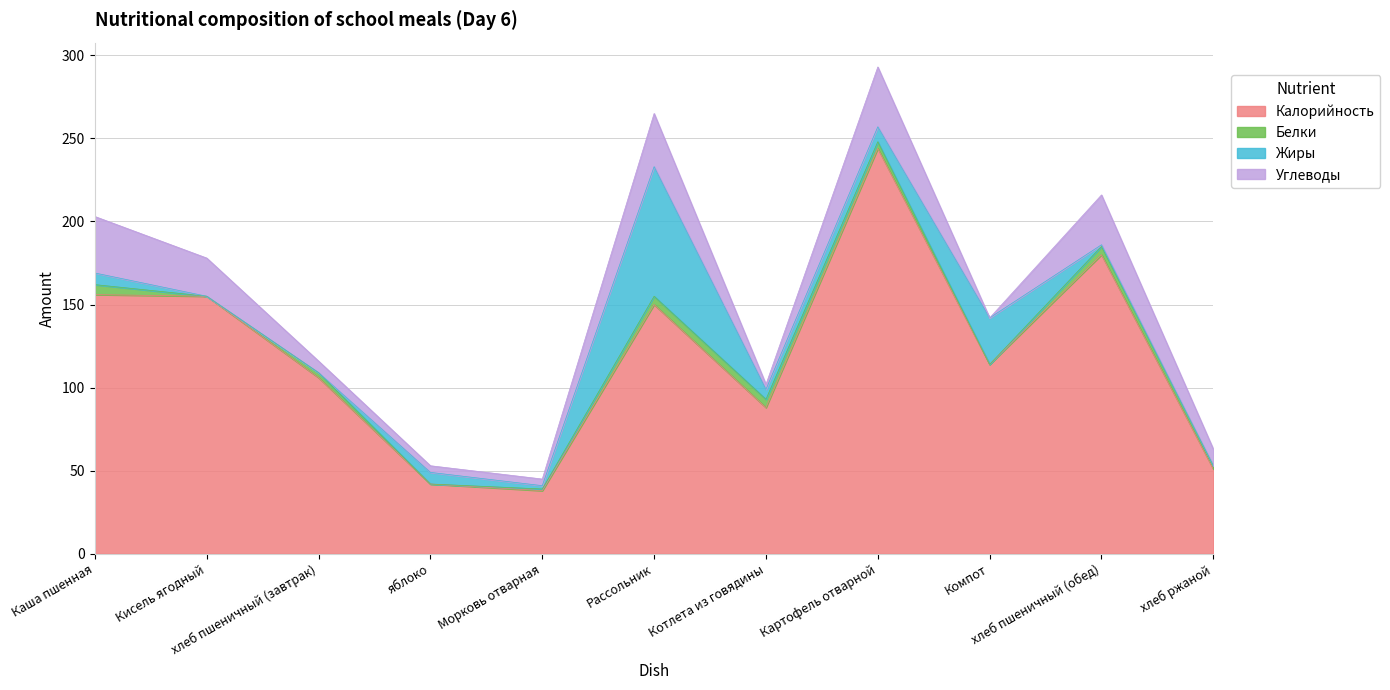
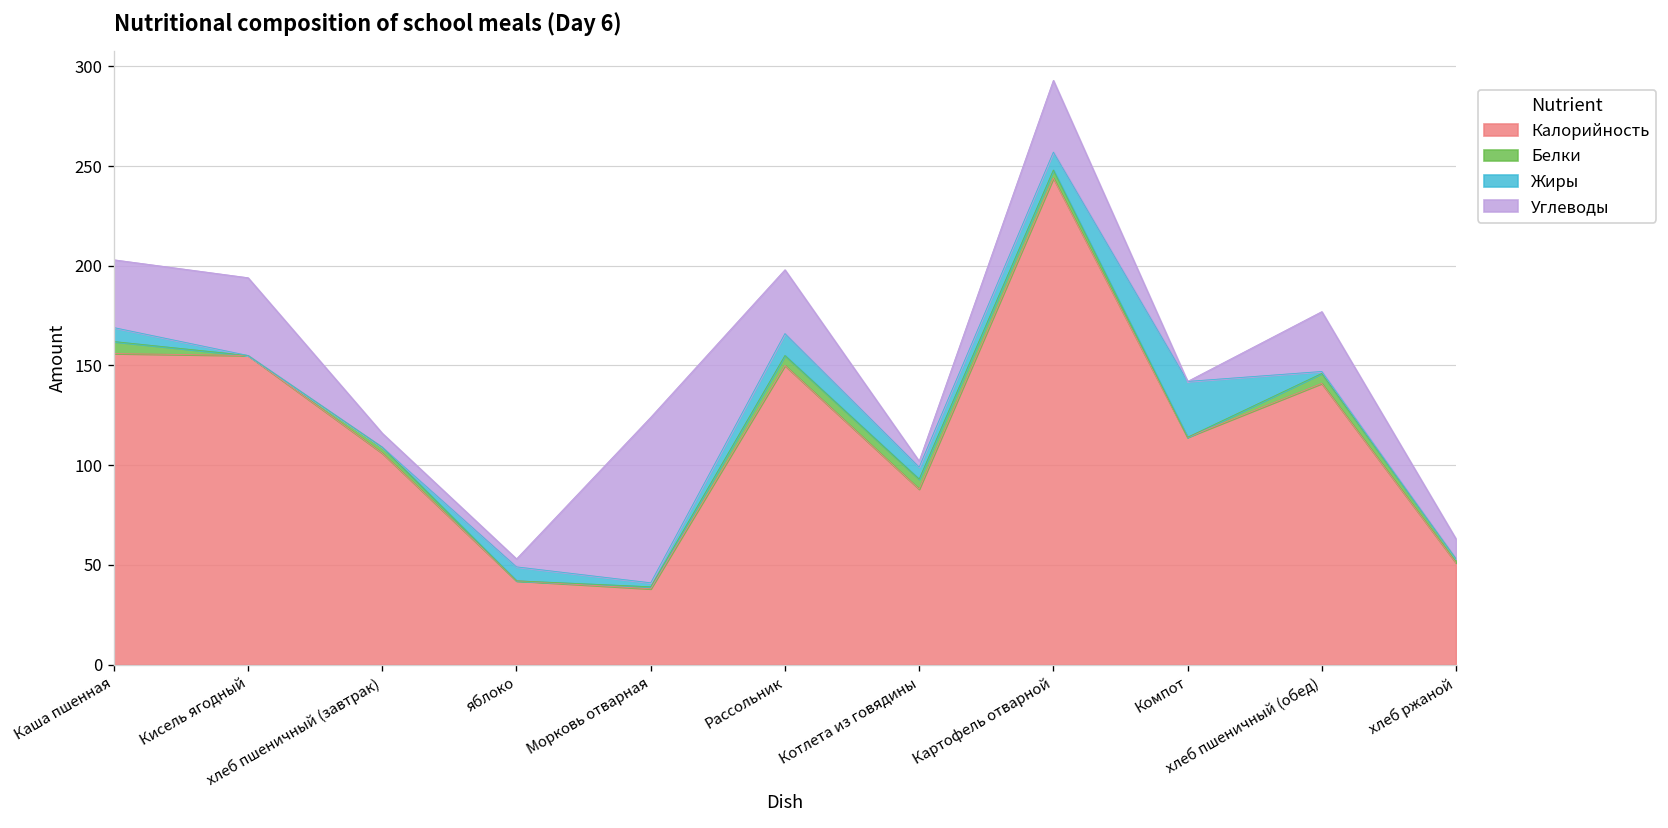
Углеводы, Кисель ягодный: 23 -> 39
Углеводы, Морковь отварная: 4 -> 83
Жиры, Рассольник: 78 -> 11
Калорийность, хлеб пшеничный (обед): 180 -> 141
